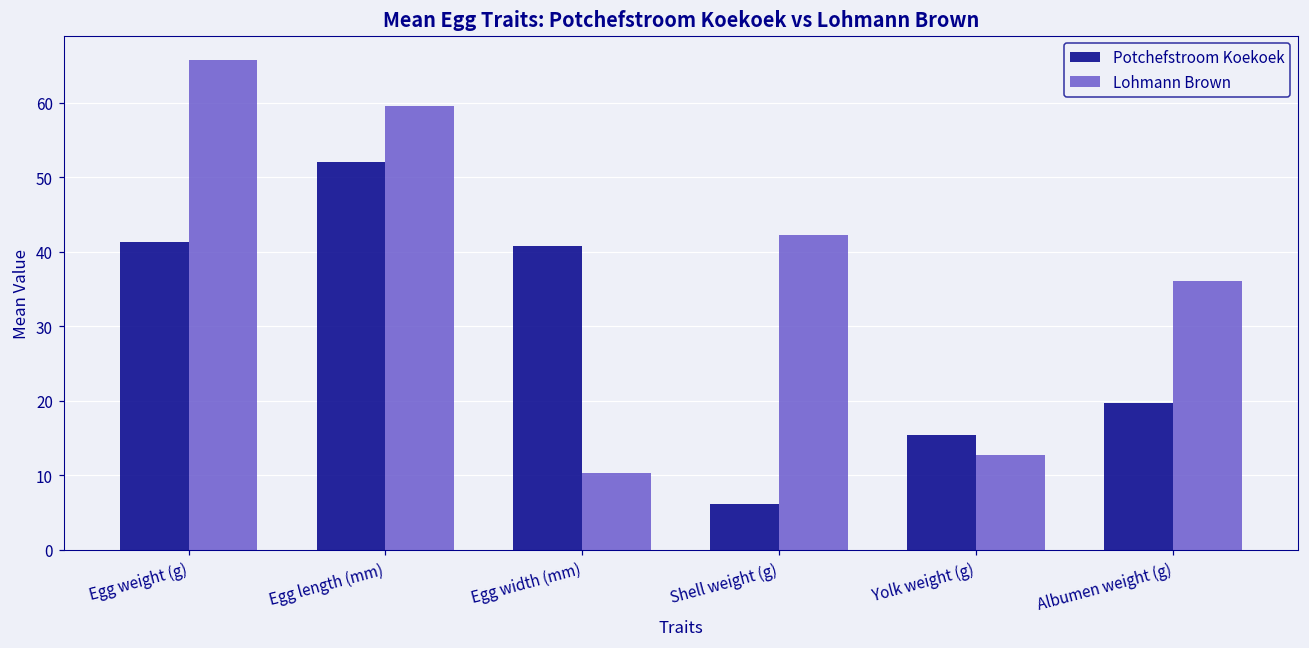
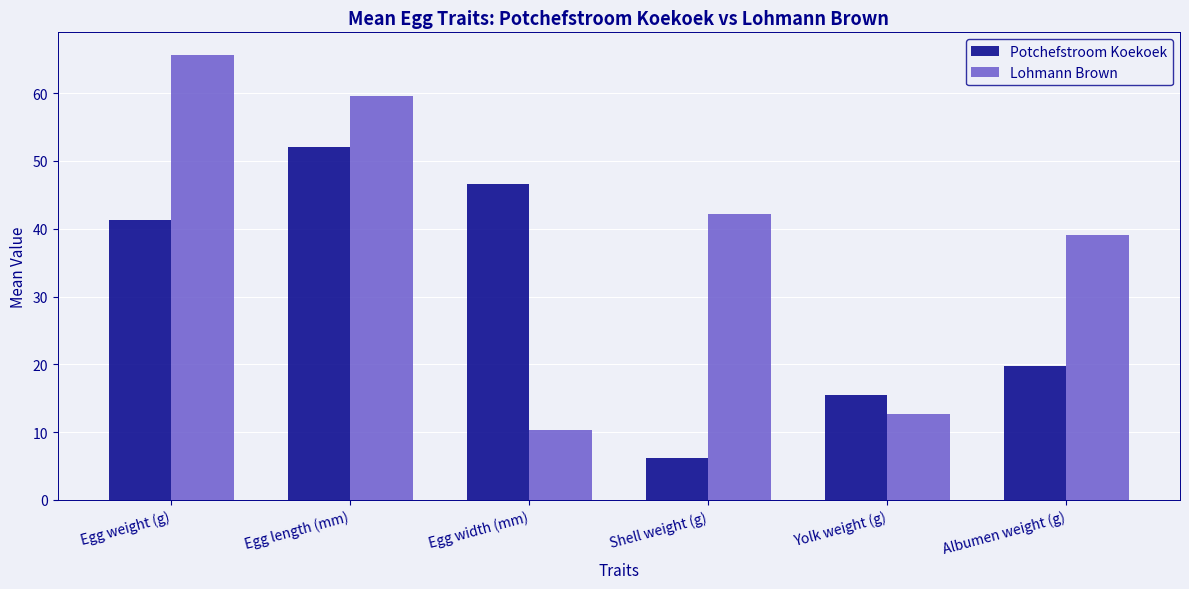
Potchefstroom Koekoek, Egg width (mm): 41 -> 47
Lohmann Brown, Albumen weight (g): 36 -> 39
